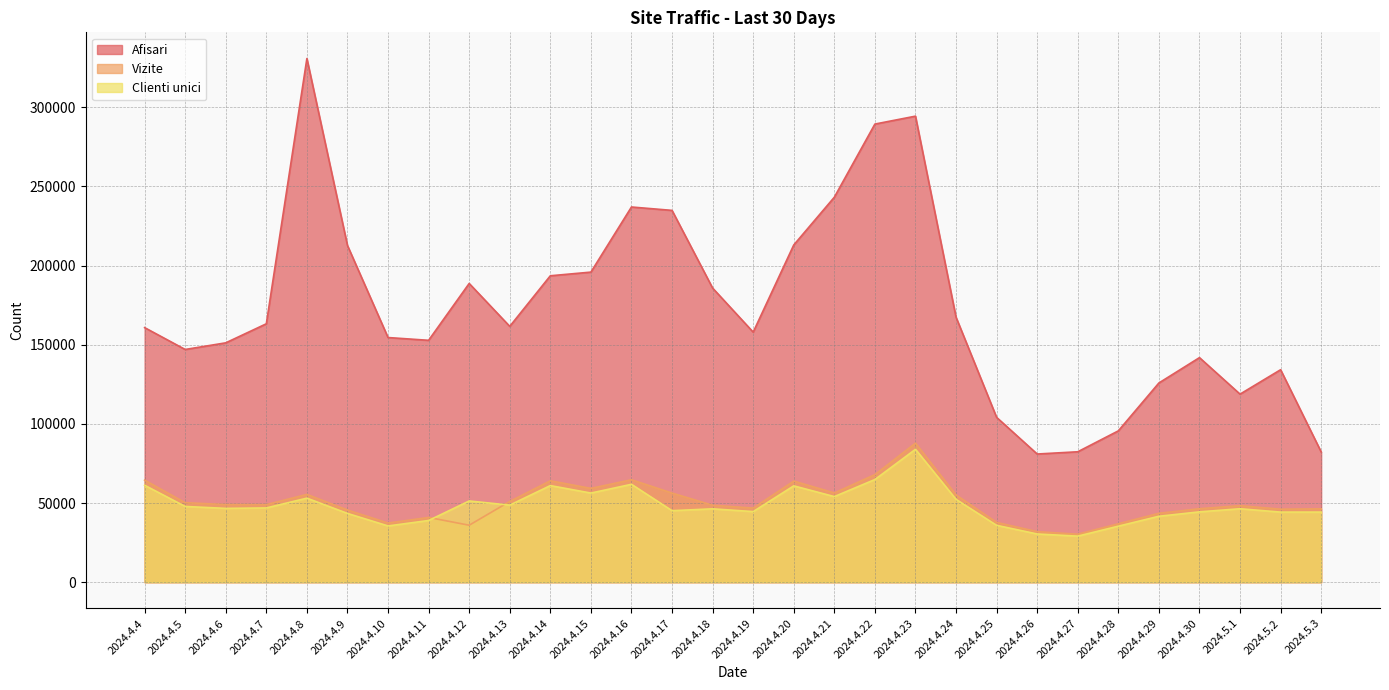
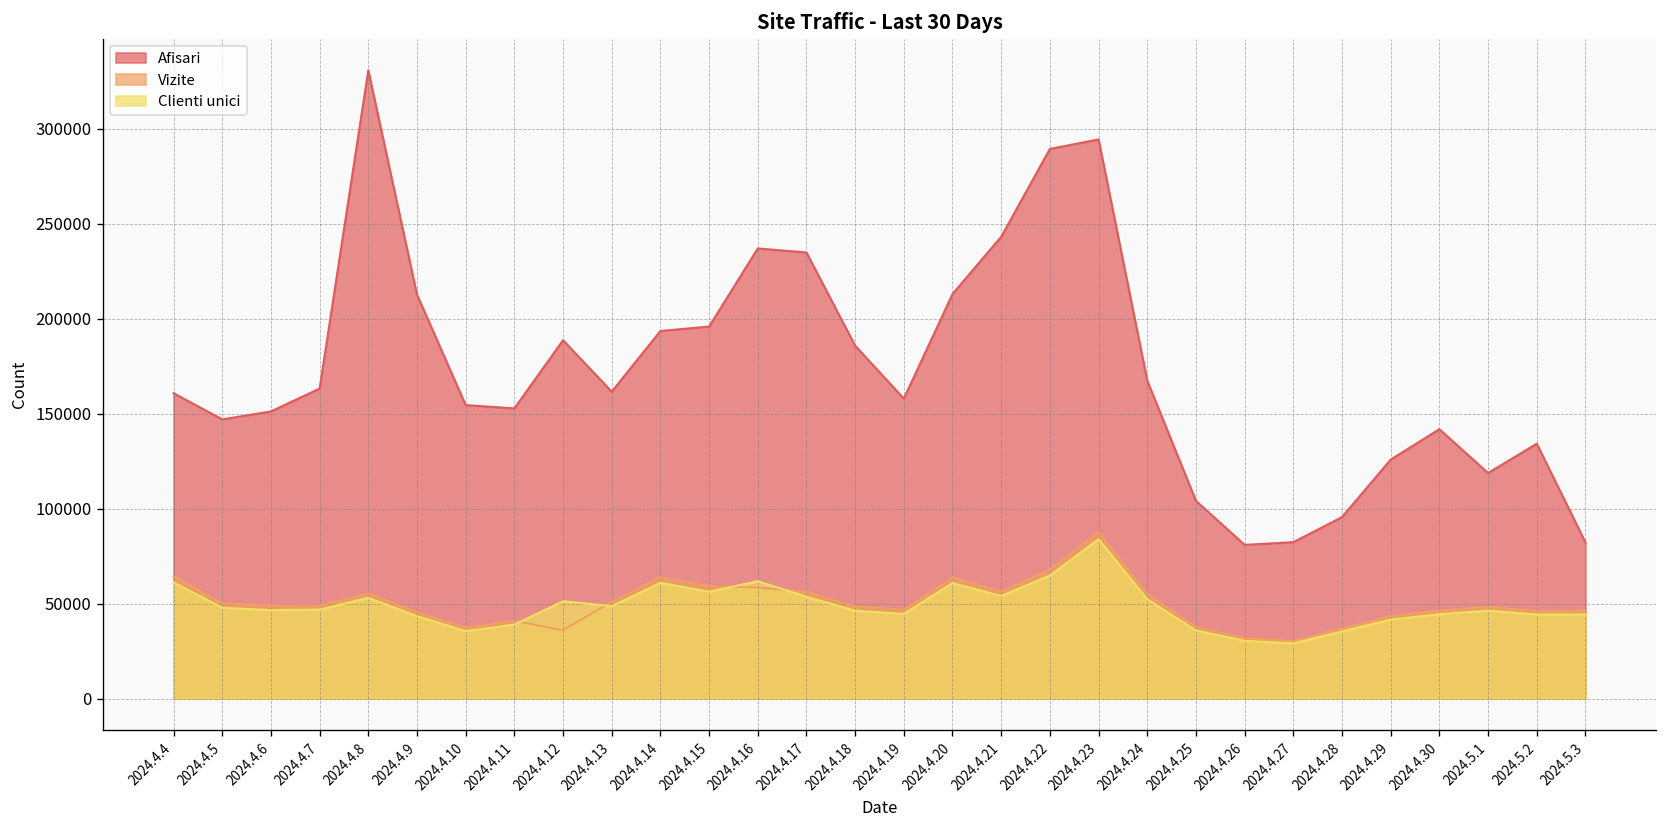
Vizite, 2024.4.16: 65000 -> 58000
Clienti unici, 2024.4.17: 45000 -> 54000
